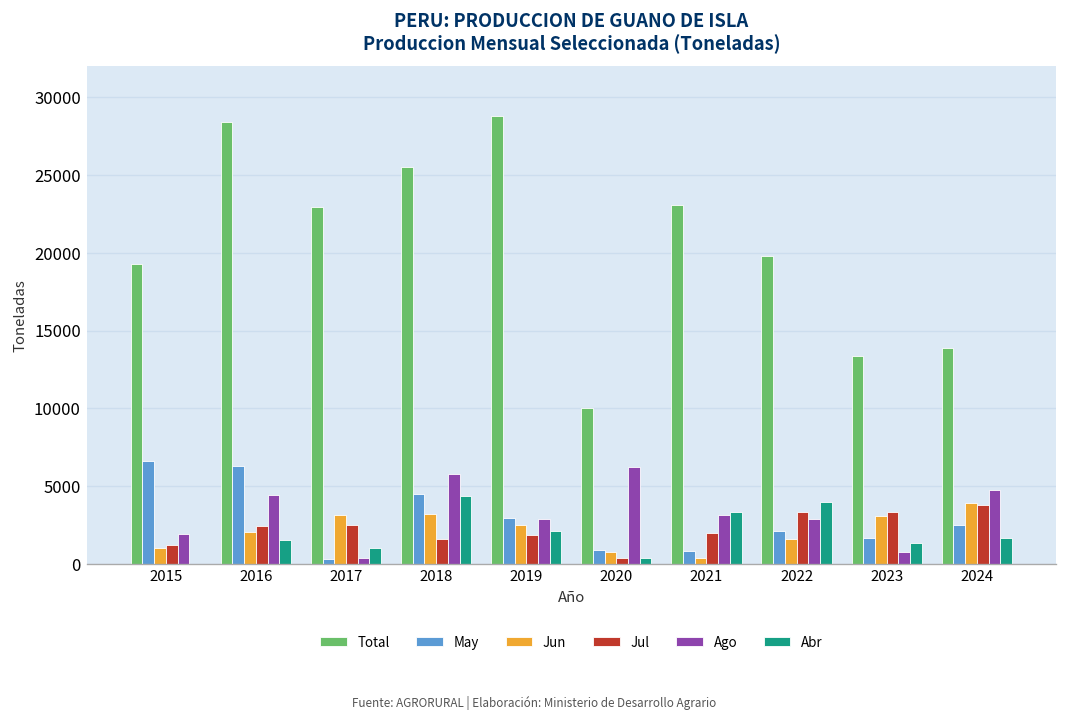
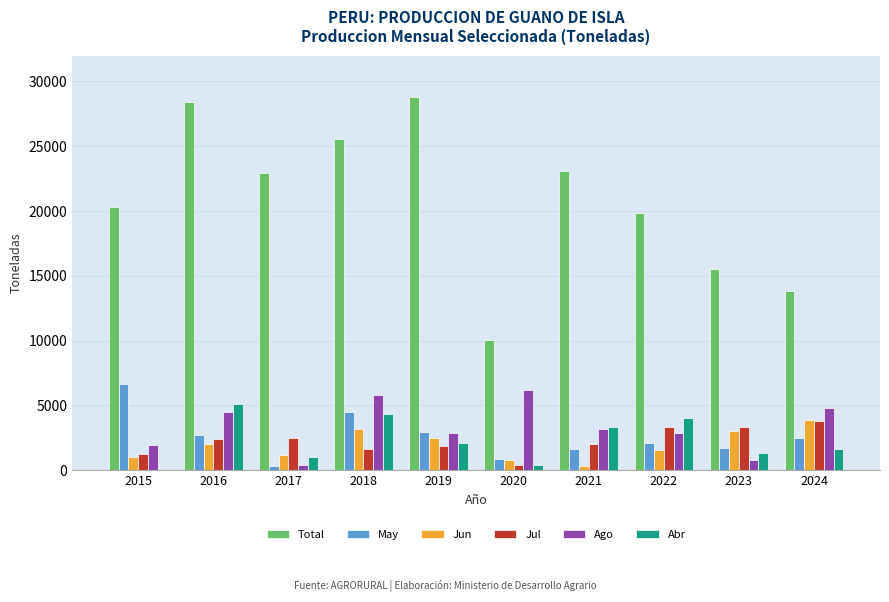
Total, 2015: 19300 -> 20300
May, 2016: 6300 -> 2700
Abr, 2016: 1500 -> 5100
Jun, 2017: 3100 -> 1200
May, 2021: 800 -> 1600
Total, 2023: 13400 -> 15500
